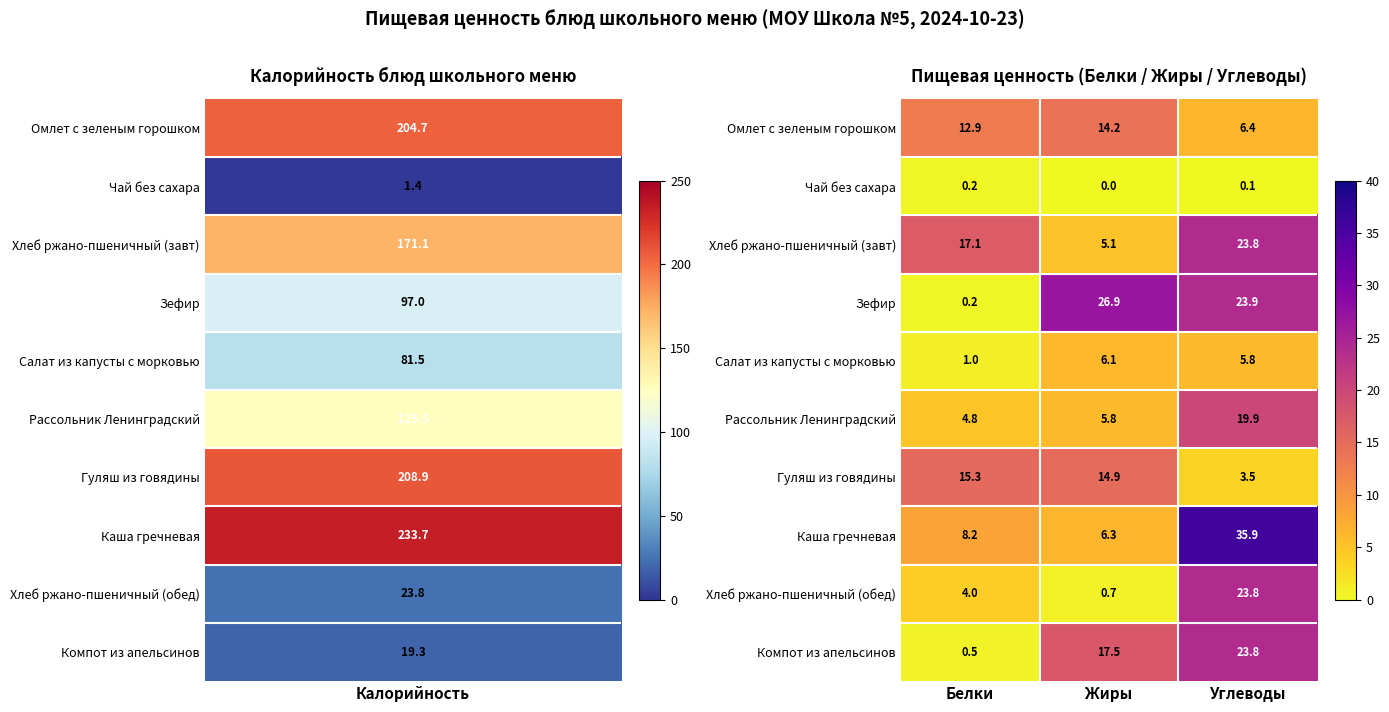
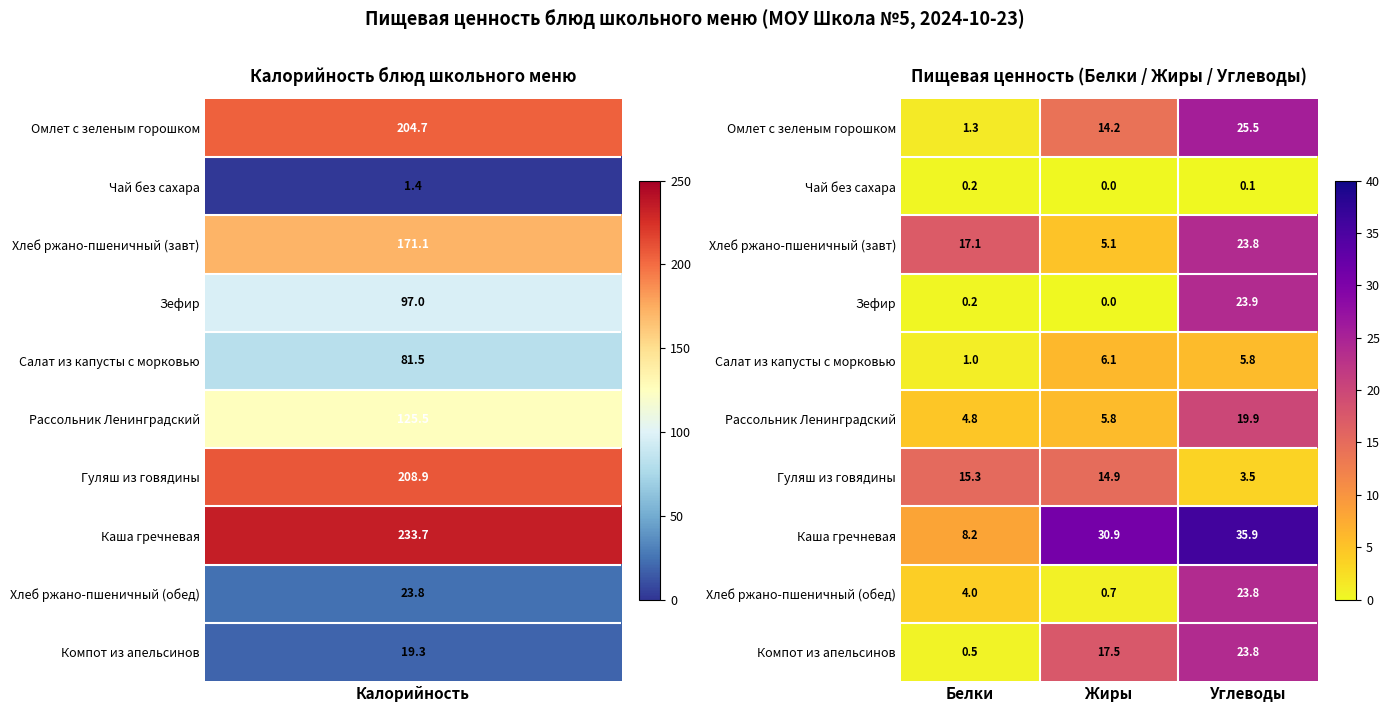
Пищевая ценность (Белки / Жиры / Углеводы), Омлет с зеленым горошком, Белки: 12.9 -> 1.3
Пищевая ценность (Белки / Жиры / Углеводы), Омлет с зеленым горошком, Углеводы: 6.4 -> 25.5
Пищевая ценность (Белки / Жиры / Углеводы), Зефир, Жиры: 26.9 -> 0.0
Пищевая ценность (Белки / Жиры / Углеводы), Каша гречневая, Жиры: 6.3 -> 30.9
